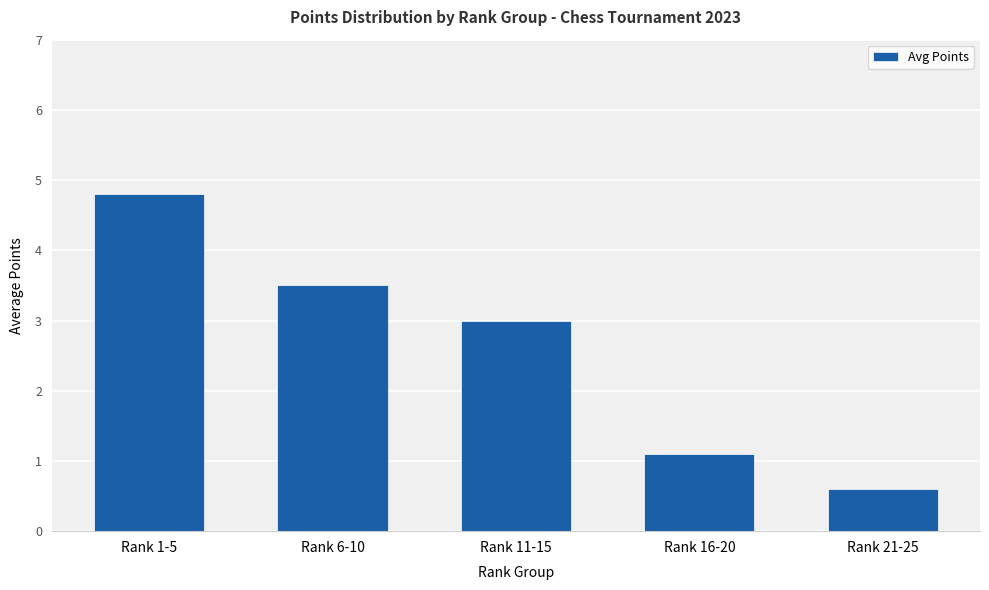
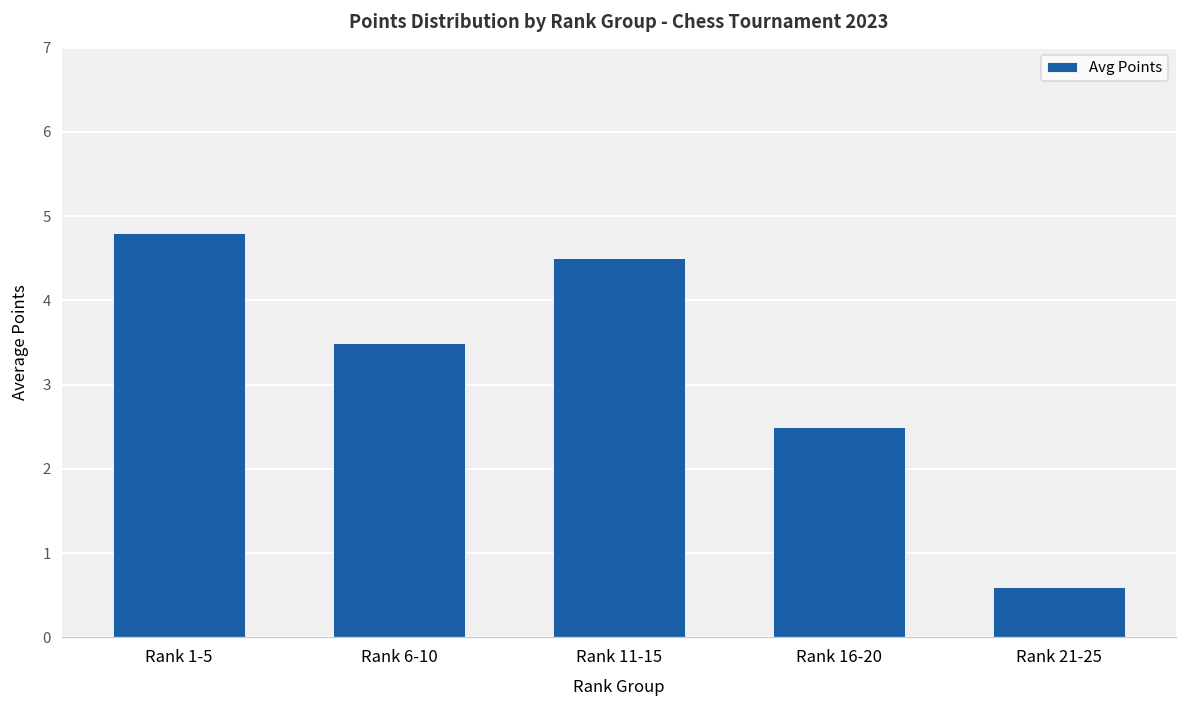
Rank 11-15: 3.0 -> 4.5
Rank 16-20: 1.1 -> 2.5
